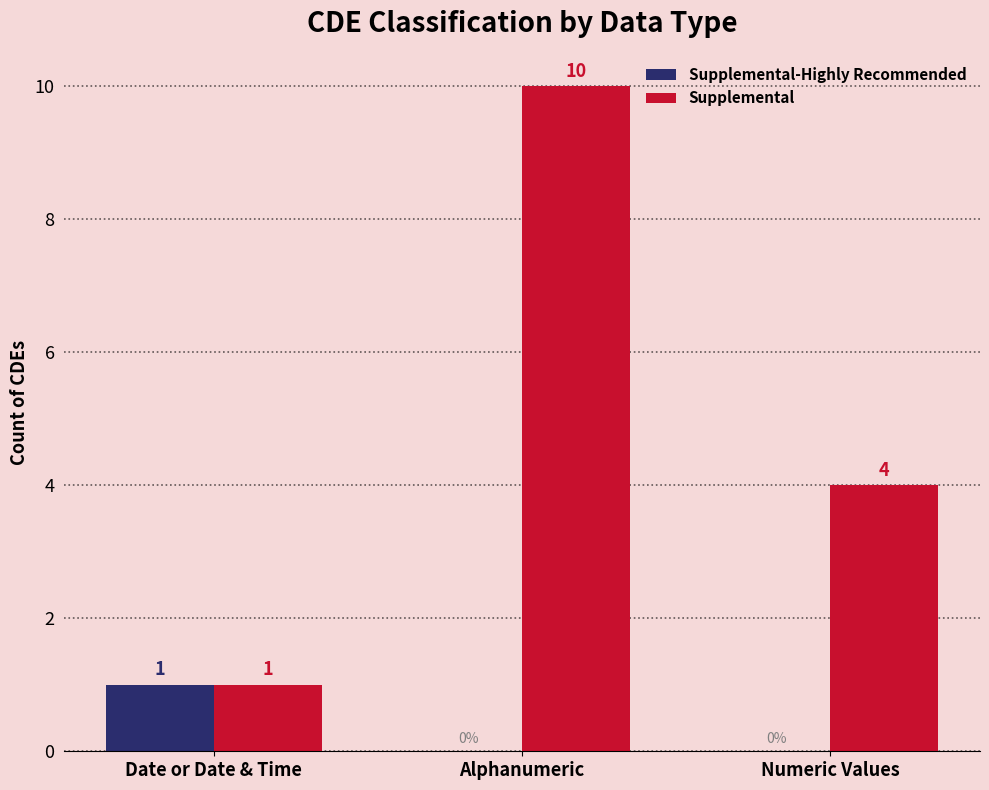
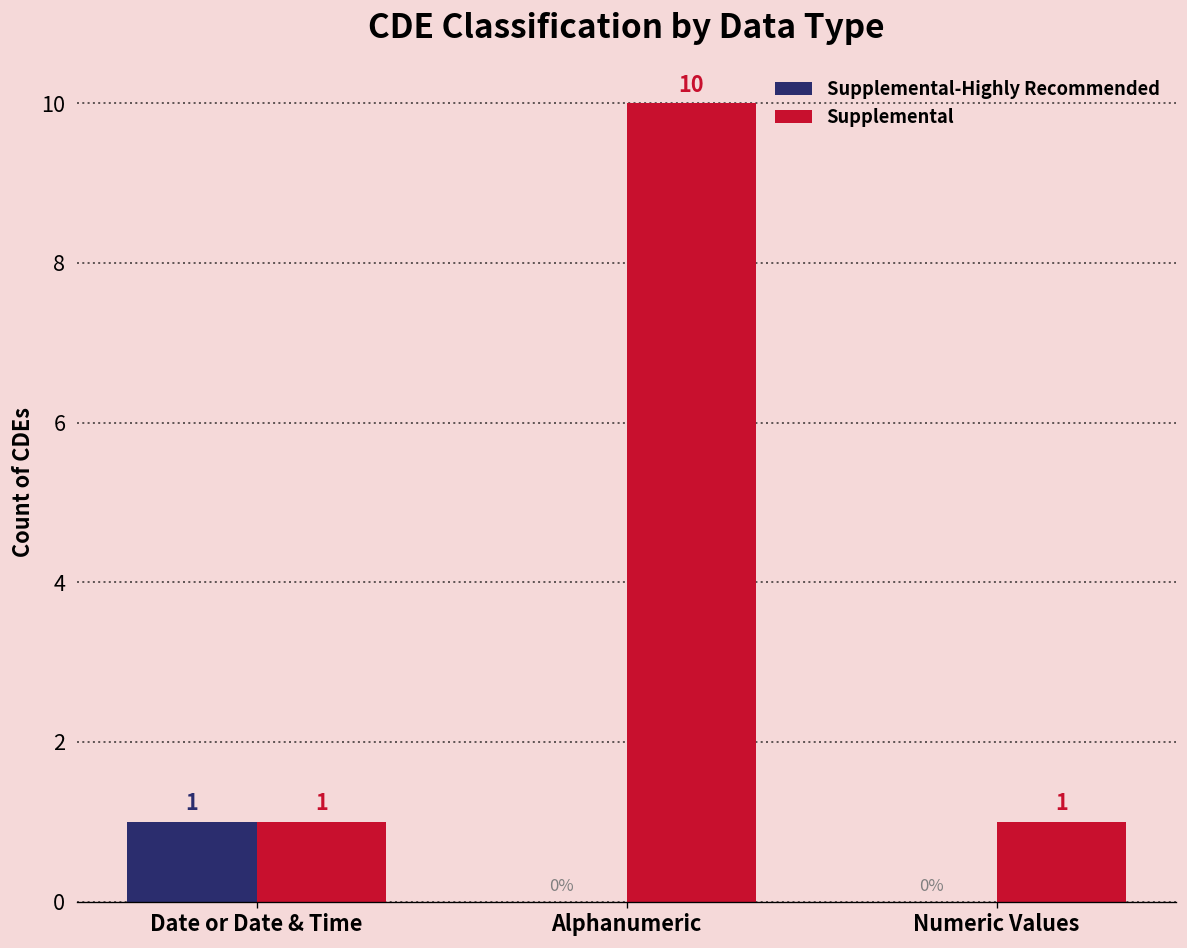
Supplemental, Numeric Values: 4 -> 1
